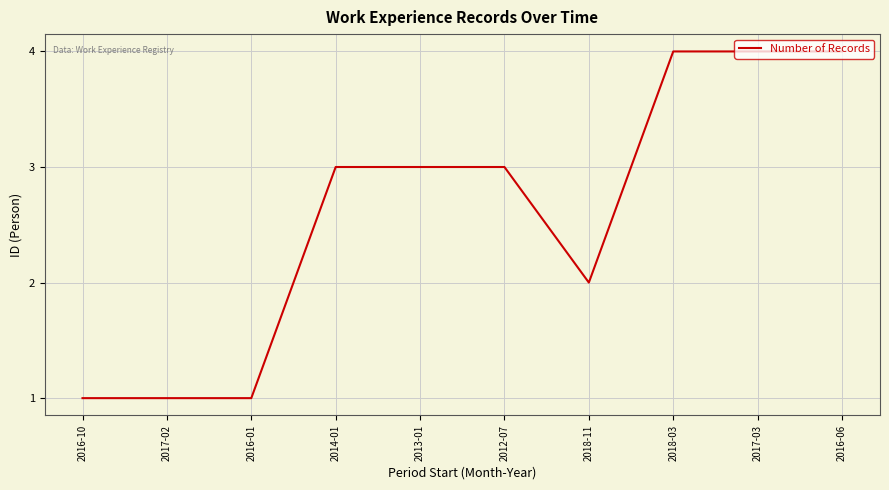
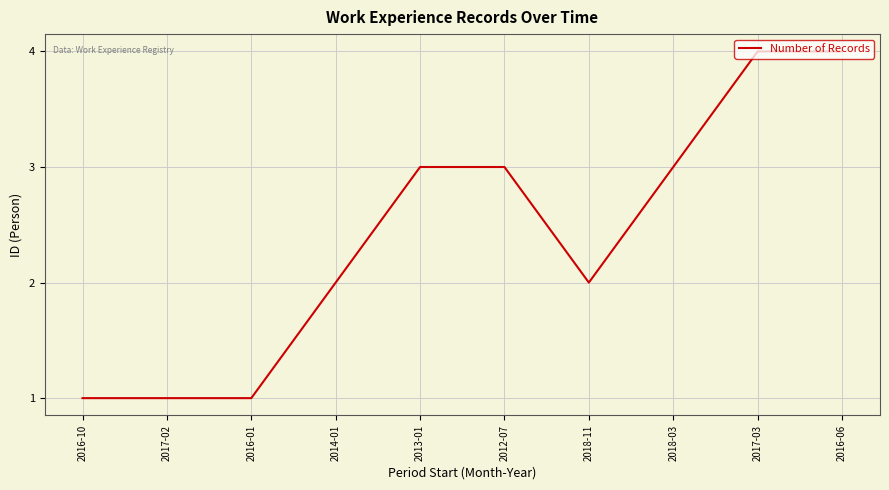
2014-01: 3 -> 2
2018-03: 4 -> 3
